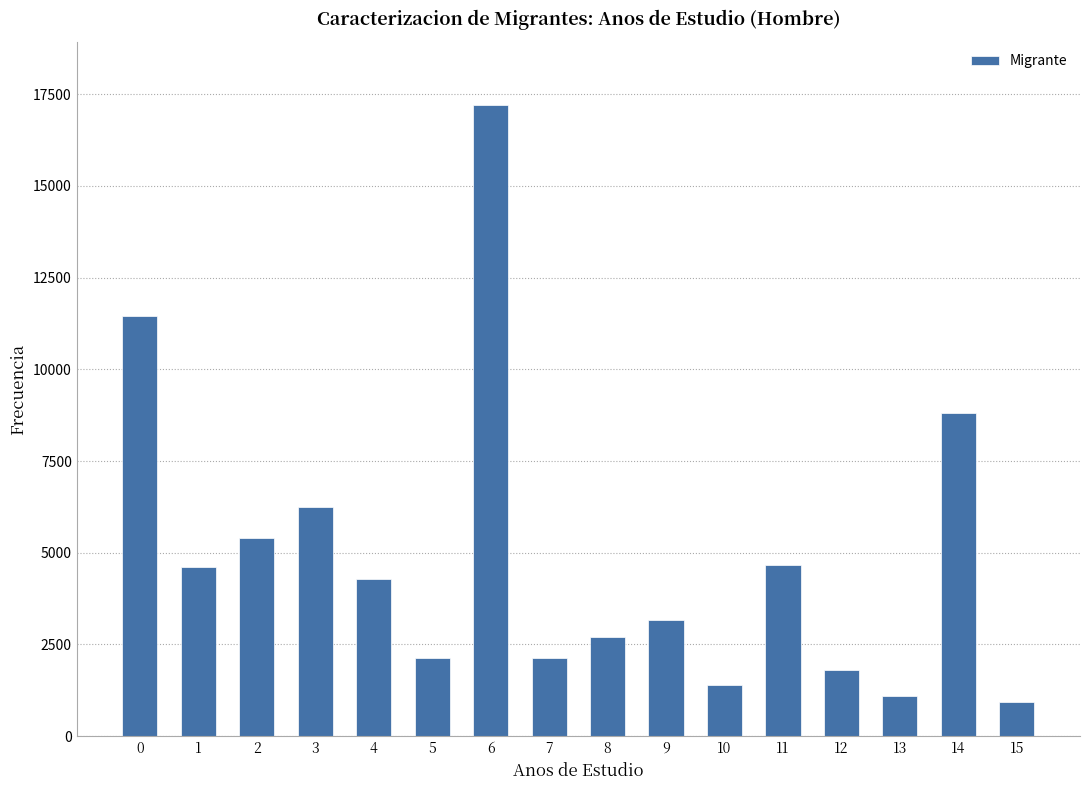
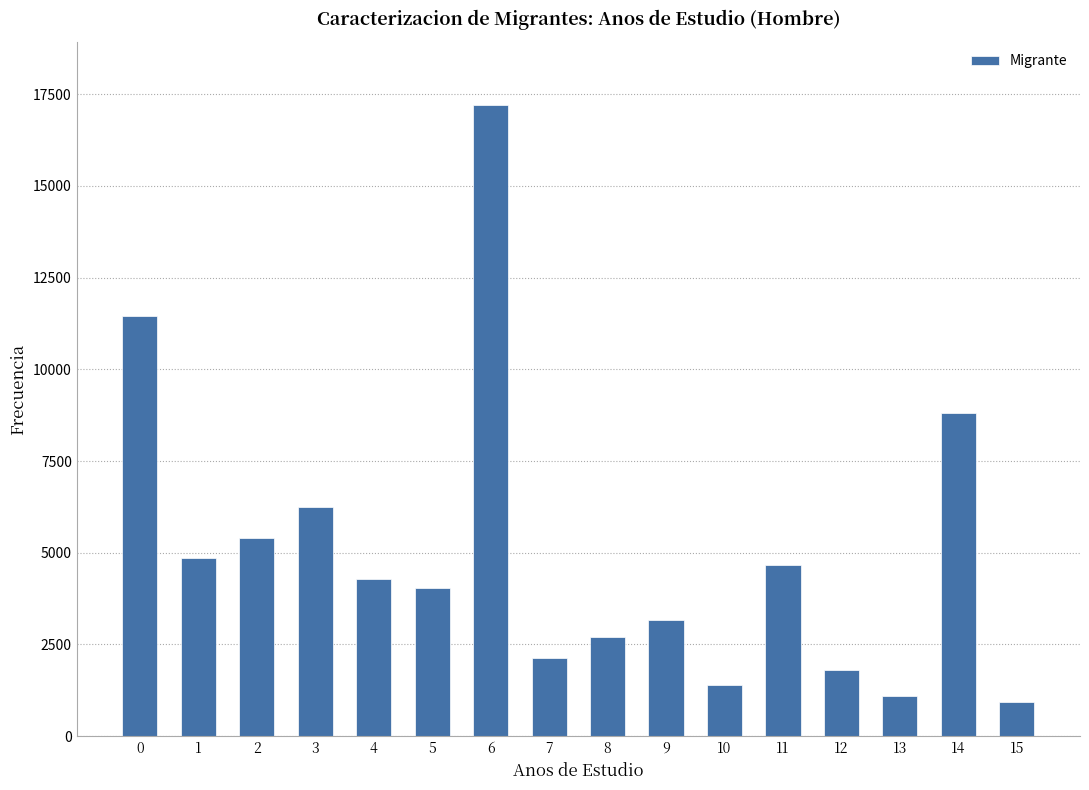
1: 4600 -> 4900
5: 2100 -> 4000
